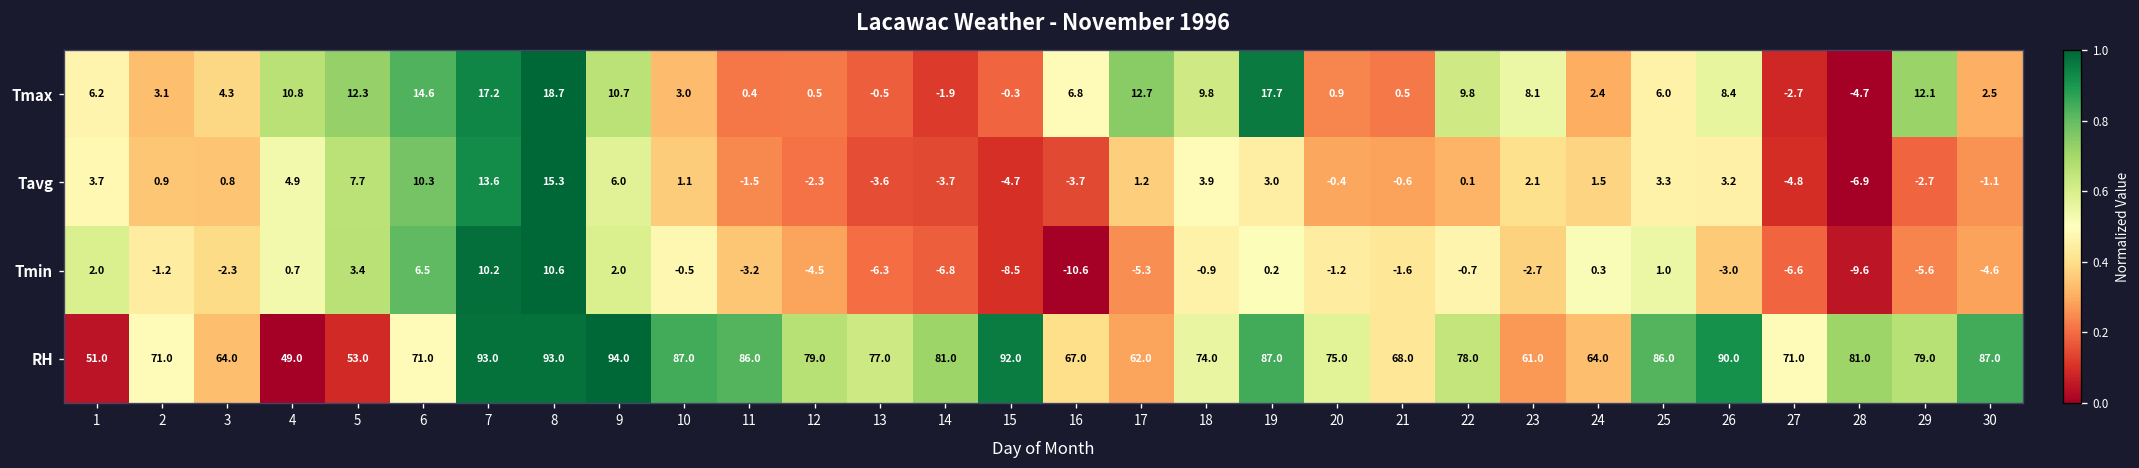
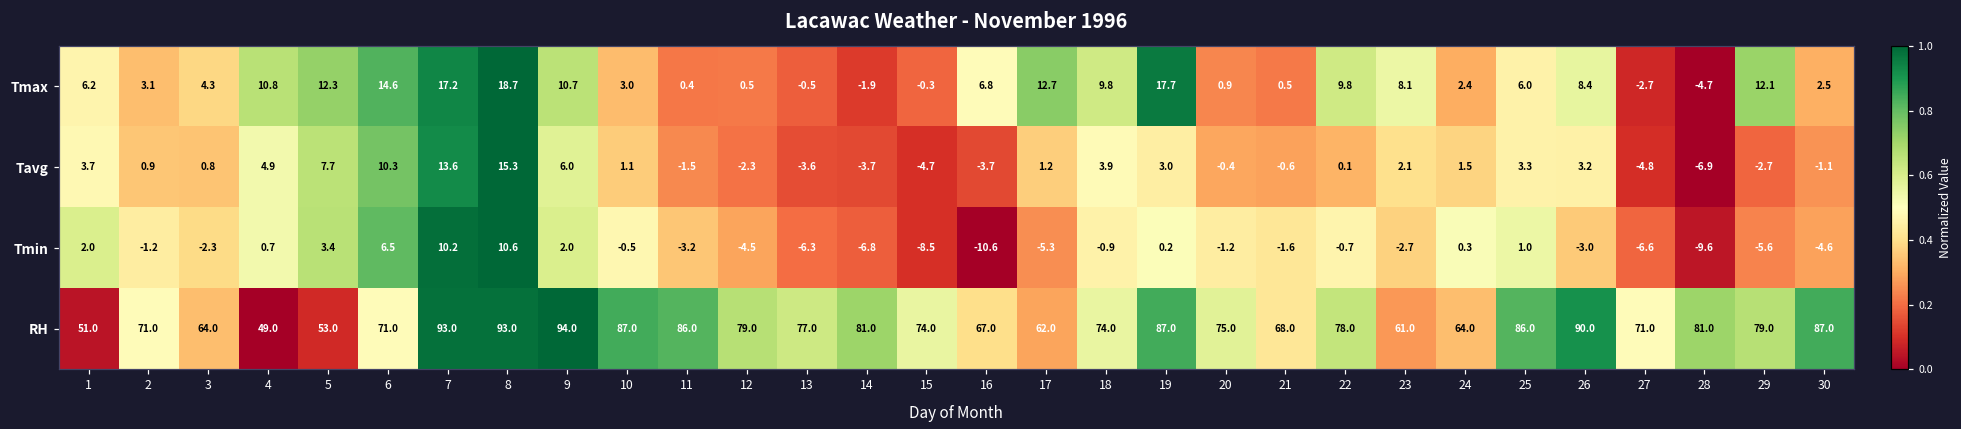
RH, 15: 92.0 -> 74.0
